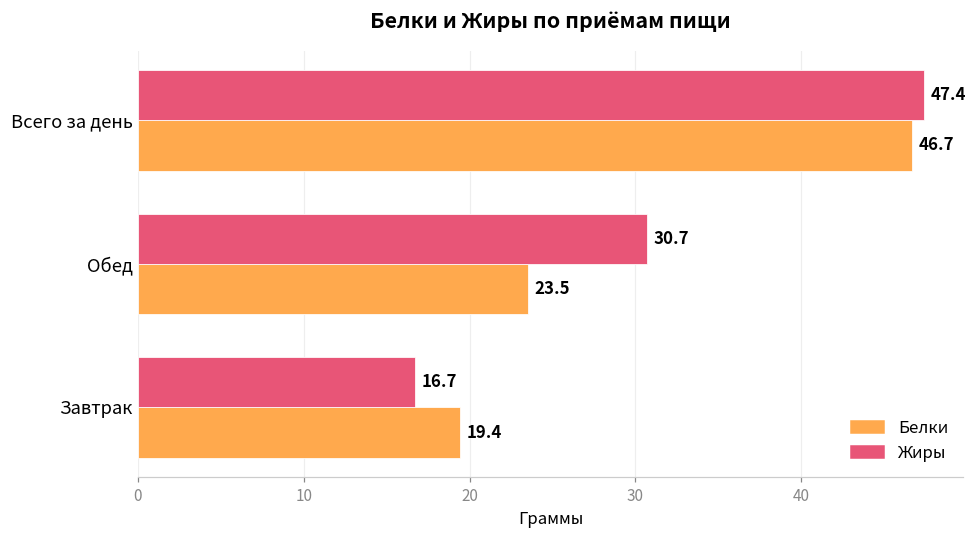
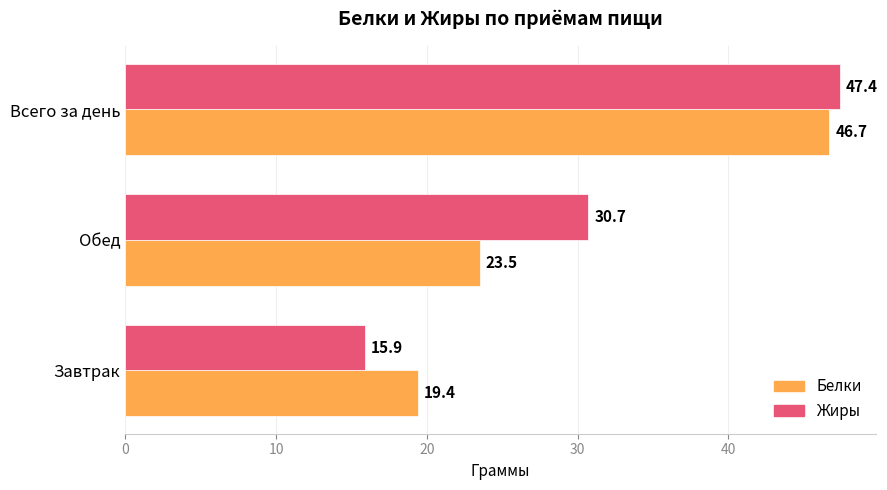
Жиры, Завтрак: 16.7 -> 15.9
